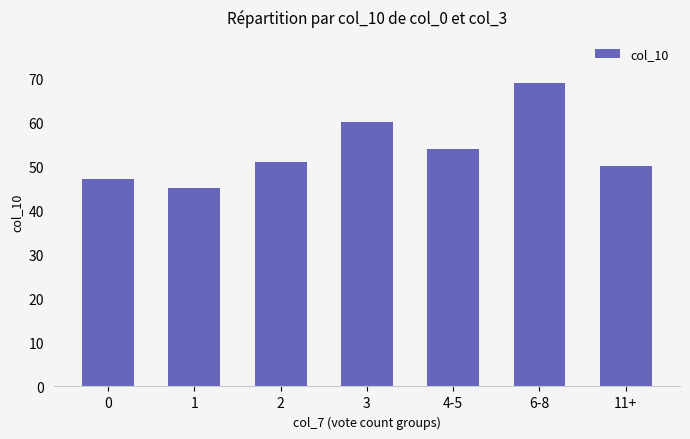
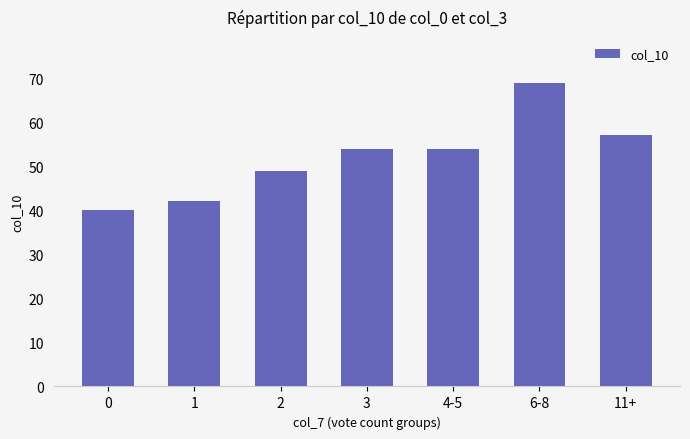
0: 47 -> 40
1: 45 -> 42
2: 51 -> 49
3: 60 -> 54
11+: 50 -> 57
